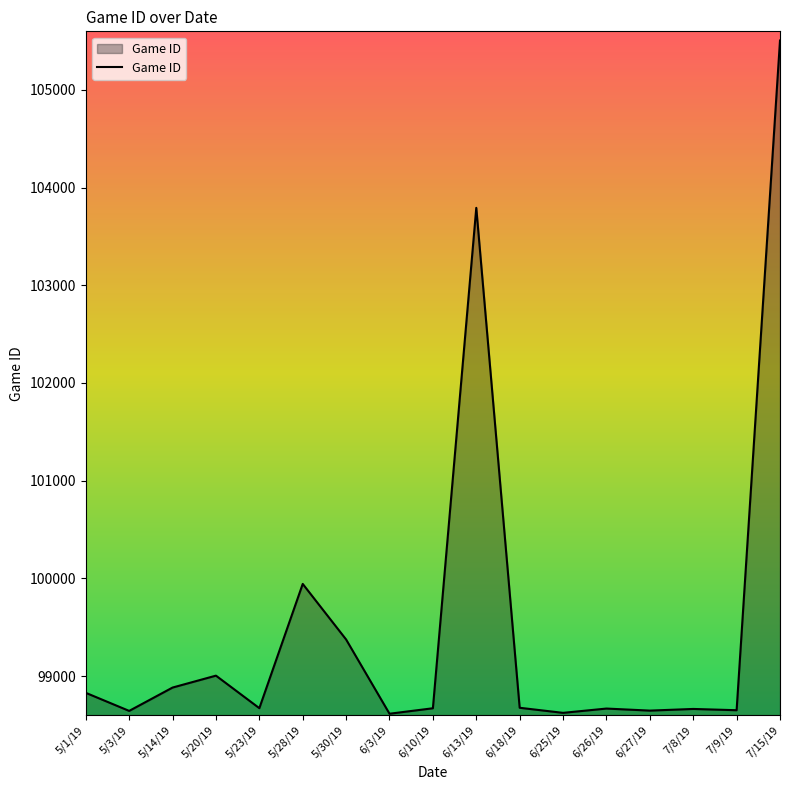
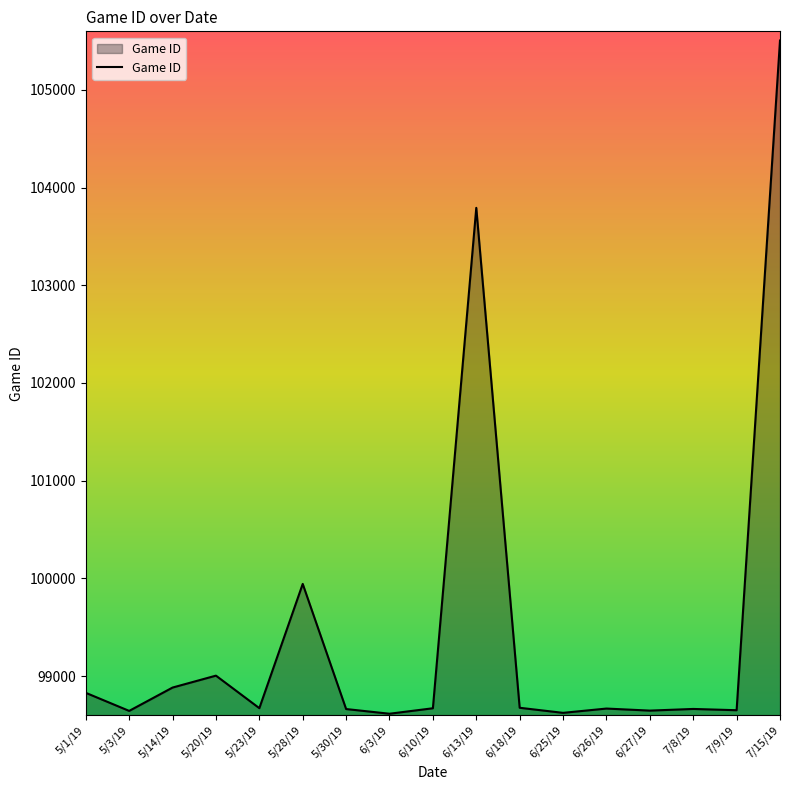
5/30/19: 99400 -> 98700
